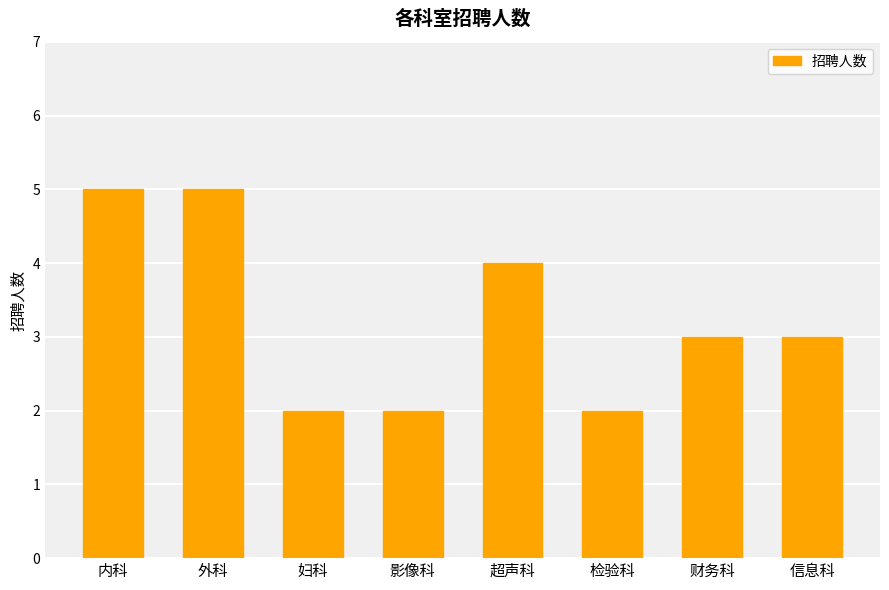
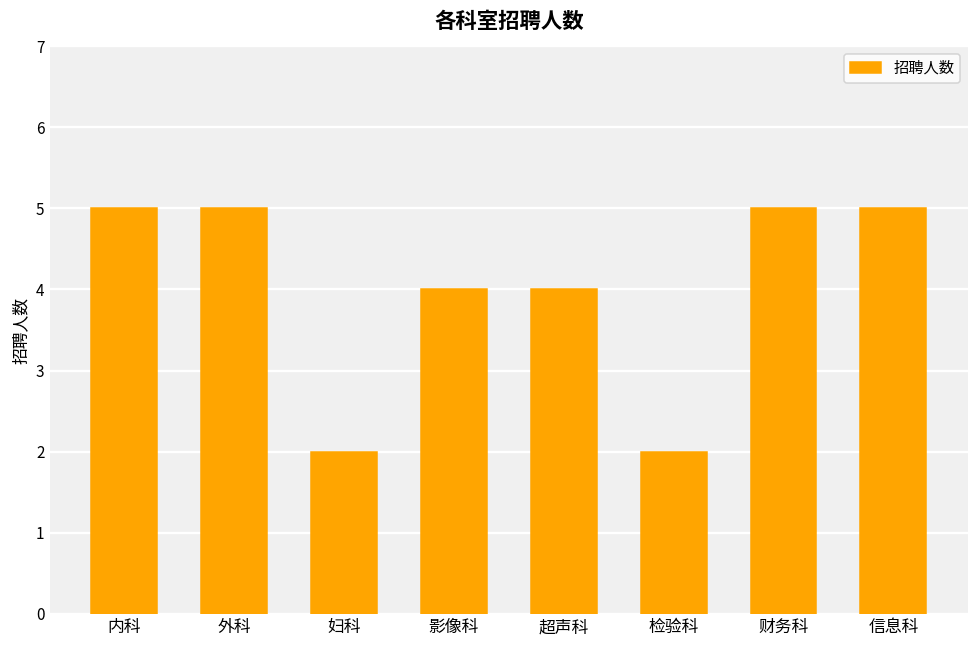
影像科: 2 -> 4
财务科: 3 -> 5
信息科: 3 -> 5
